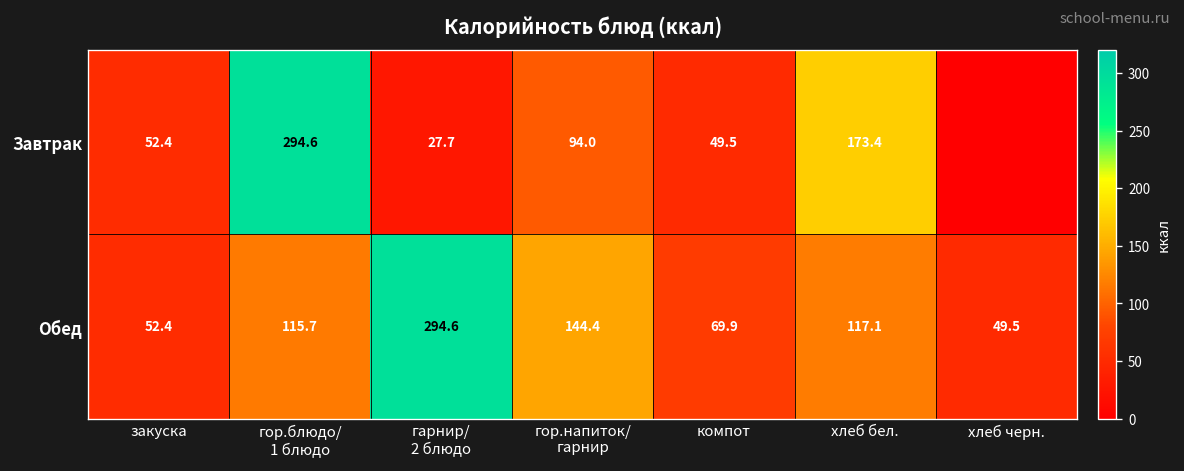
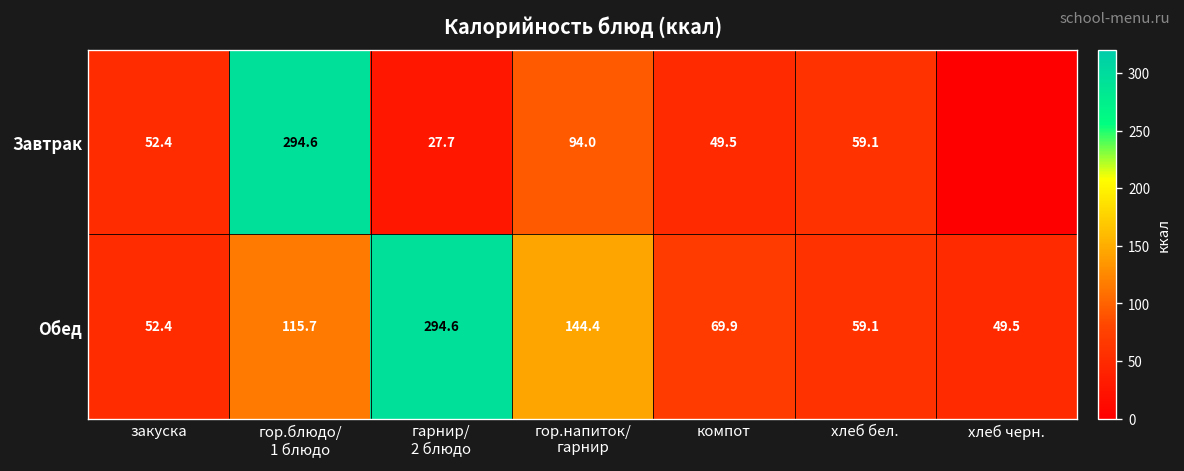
Завтрак, хлеб бел.: 173.4 -> 59.1
Обед, хлеб бел.: 117.1 -> 59.1
